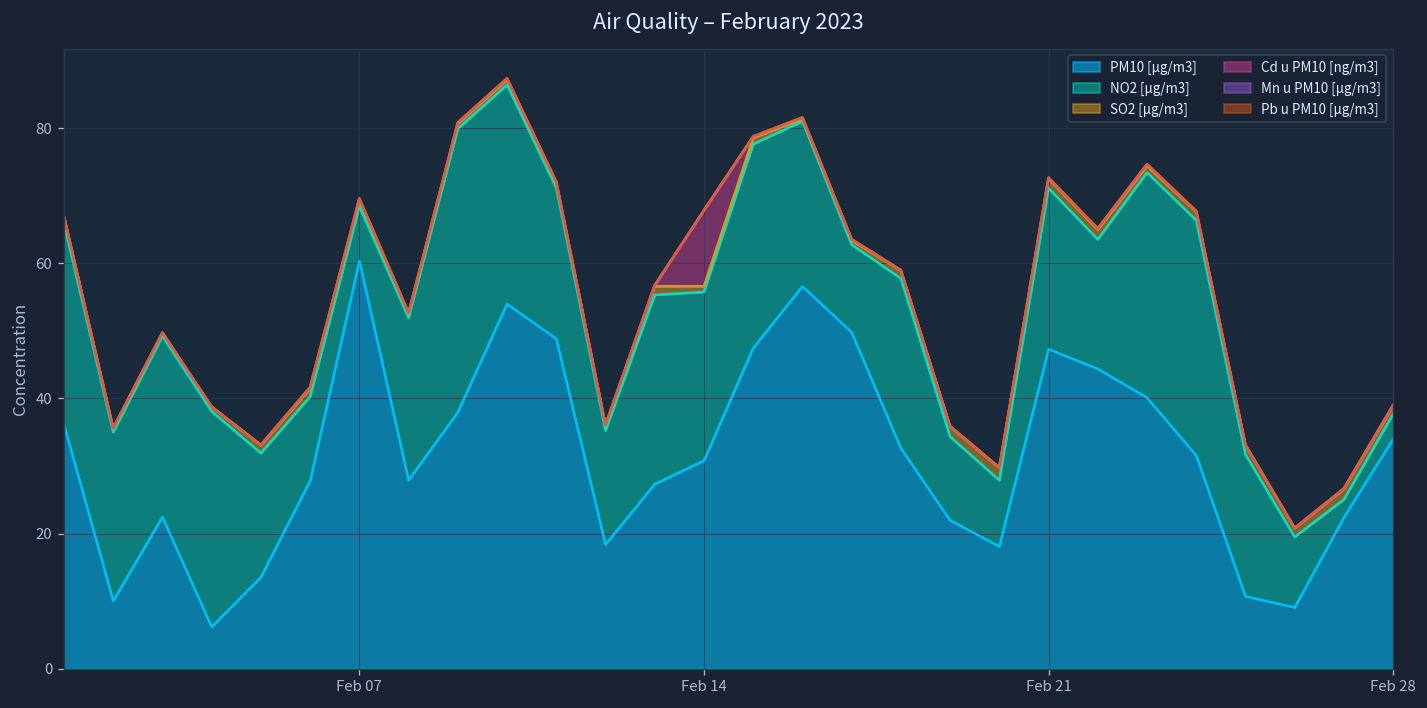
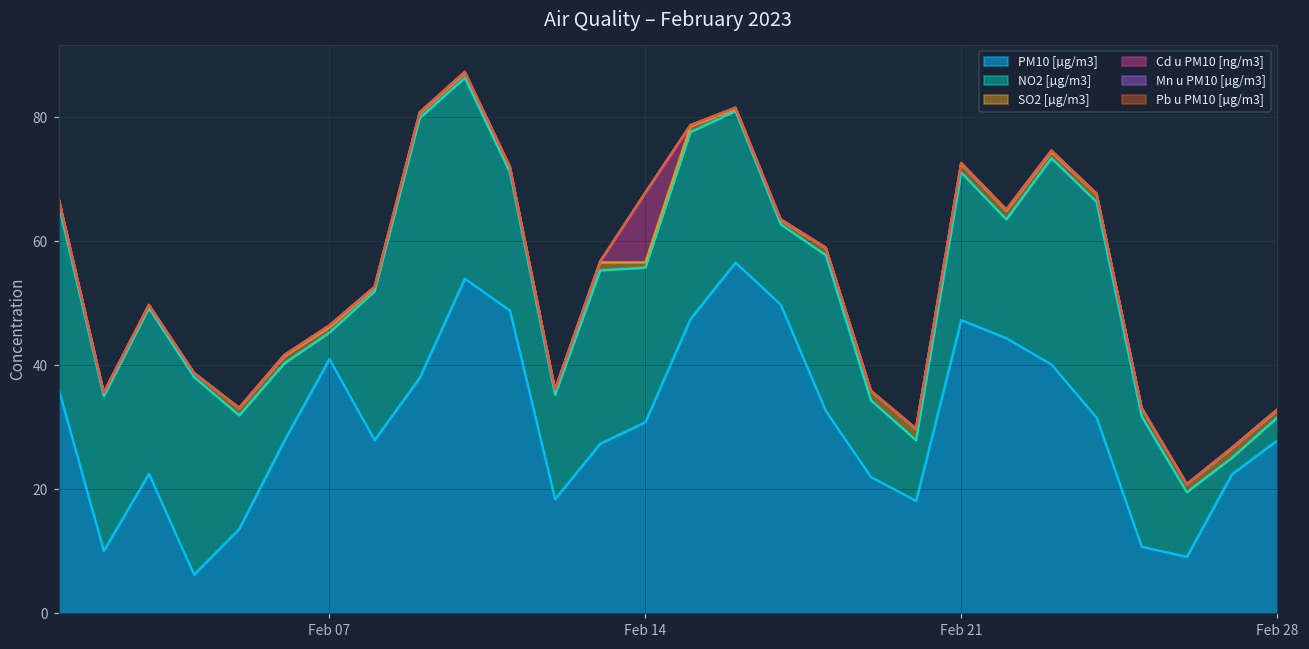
PM10 [µg/m3], Feb 07: 60 -> 41
NO2 [µg/m3], Feb 07: 8 -> 4
PM10 [µg/m3], Feb 28: 34 -> 28
